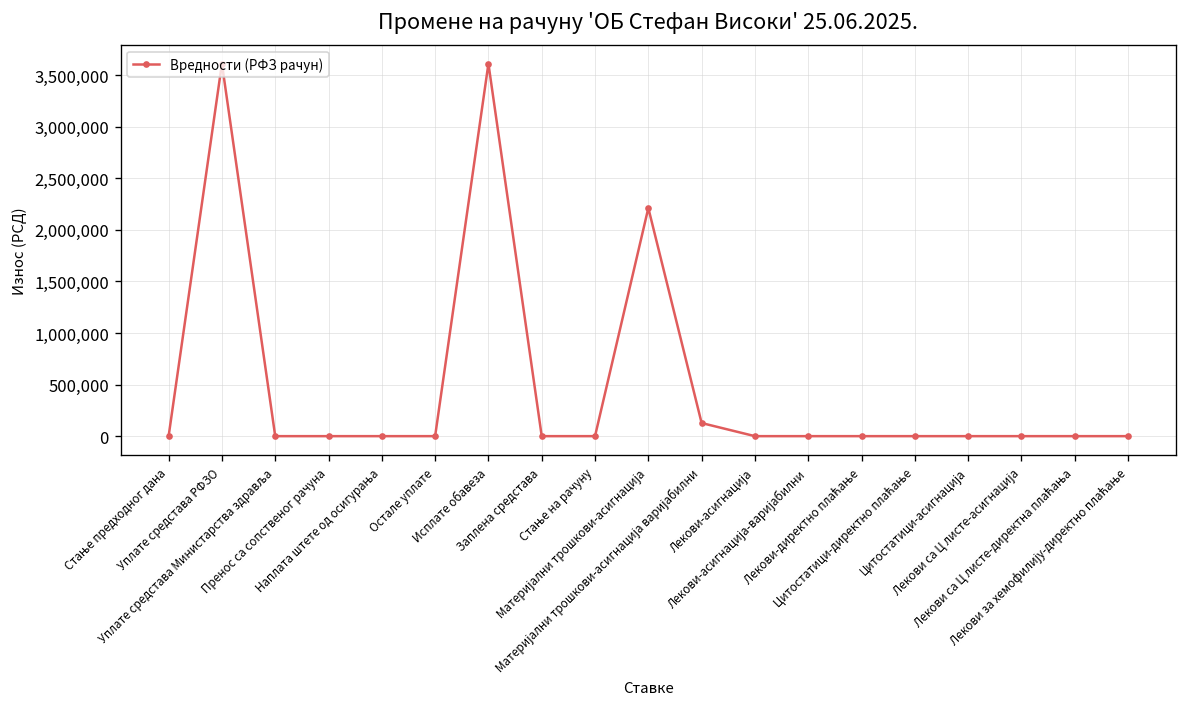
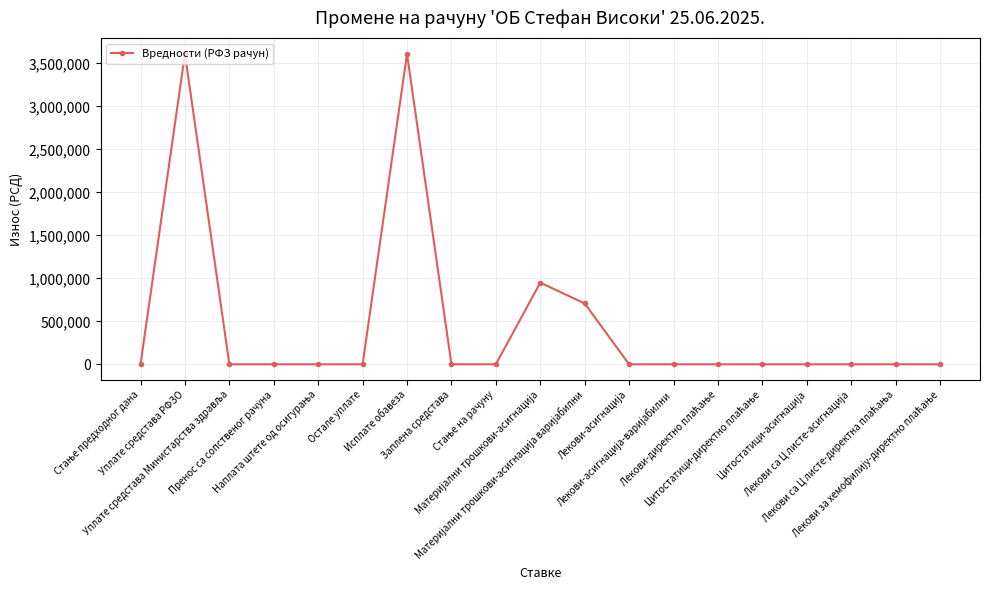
Материјални трошкови-асигнација: 2,200,000 -> 900,000
Материјални трошкови-асигнација варијабилни: 100,000 -> 700,000
